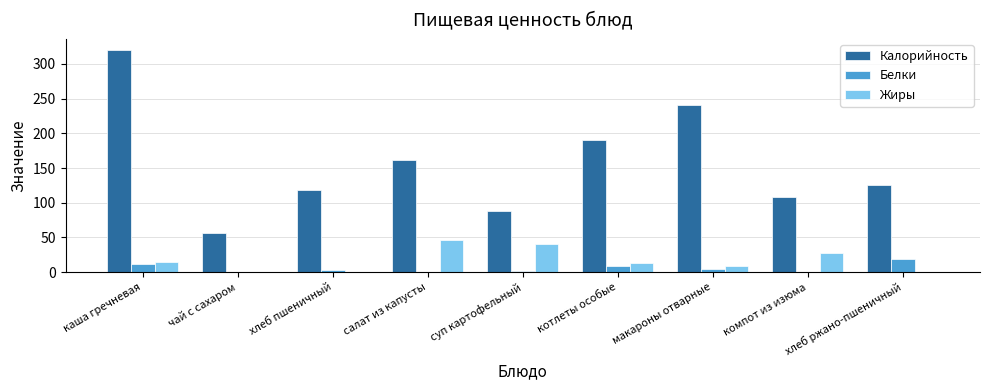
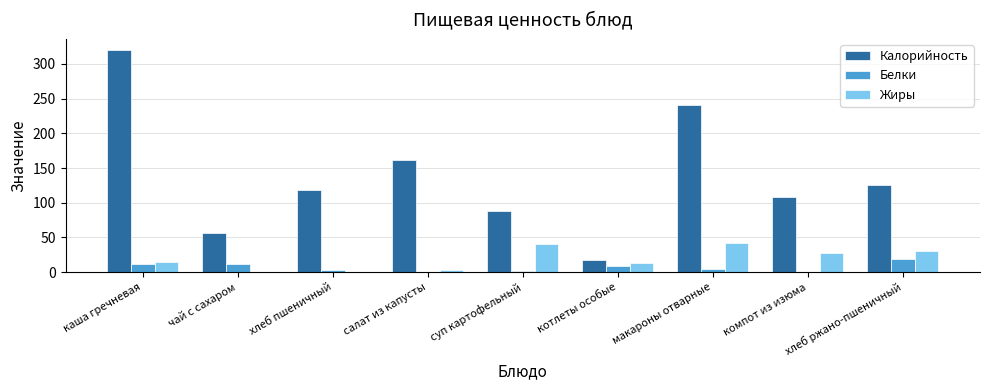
Белки, чай с сахаром: 0 -> 10
Жиры, салат из капусты: 50 -> 0
Калорийность, котлеты особые: 190 -> 20
Жиры, макароны отварные: 10 -> 40
Жиры, хлеб ржано-пшеничный: 0 -> 30
